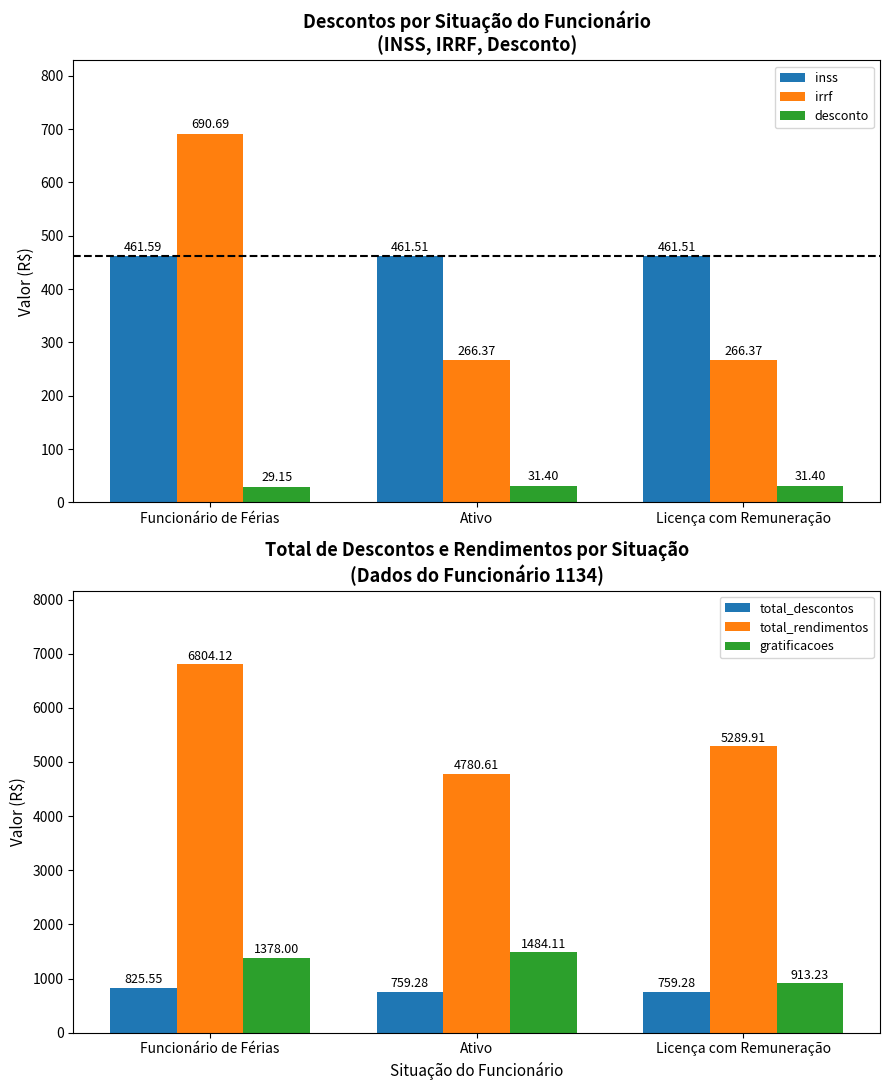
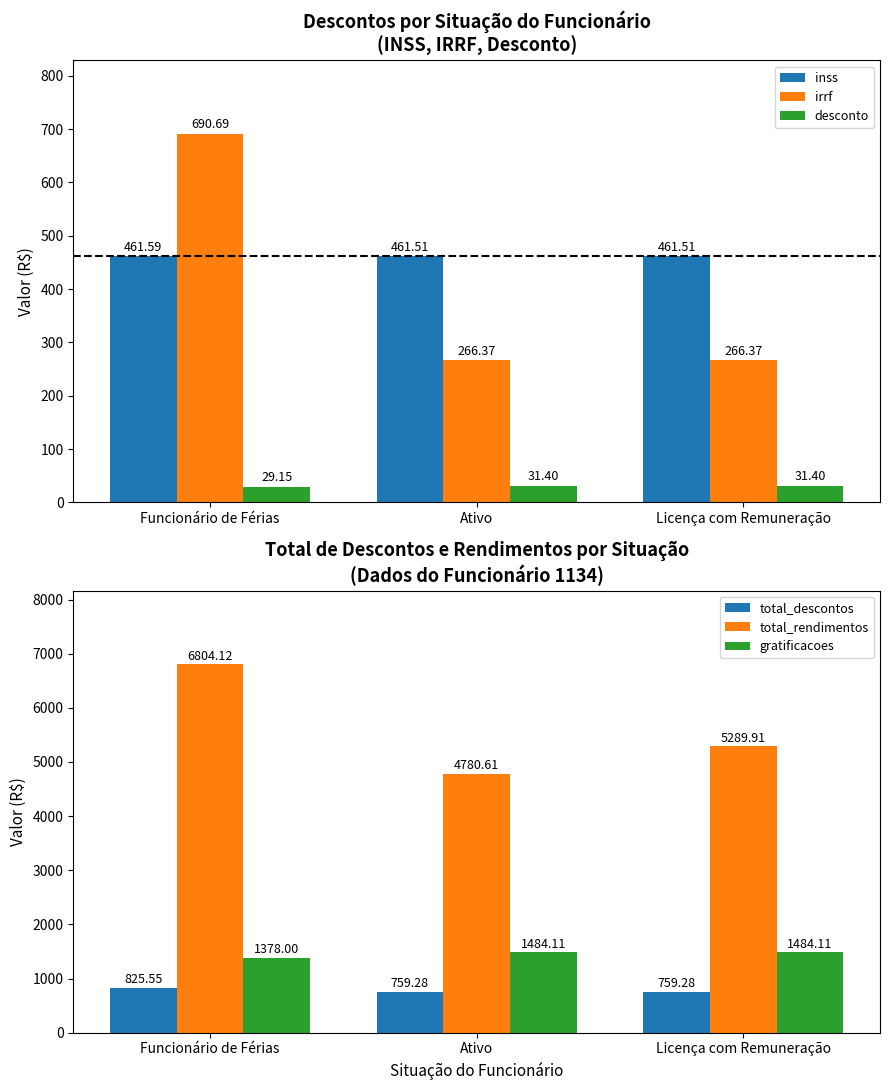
Total de Descontos e Rendimentos por Situação (Dados do Funcionário 1134), gratificacoes, Licença com Remuneração: 913.23 -> 1484.11
